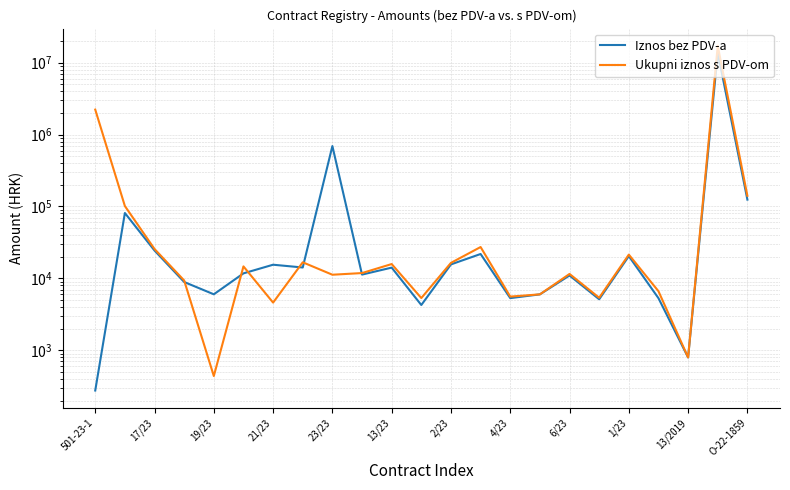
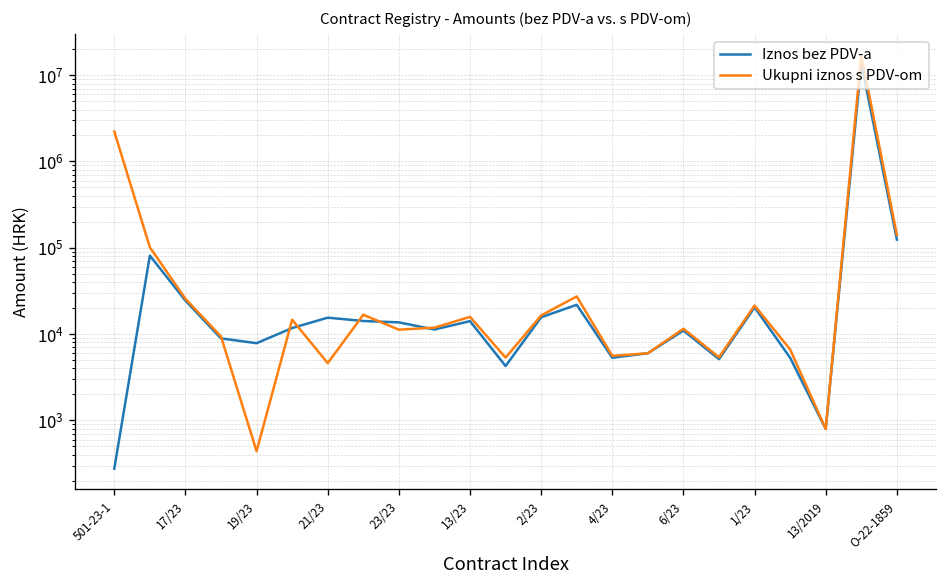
Iznos bez PDV-a, 19/23: 6000 -> 8000
Iznos bez PDV-a, 23/23: 700000 -> 14000
